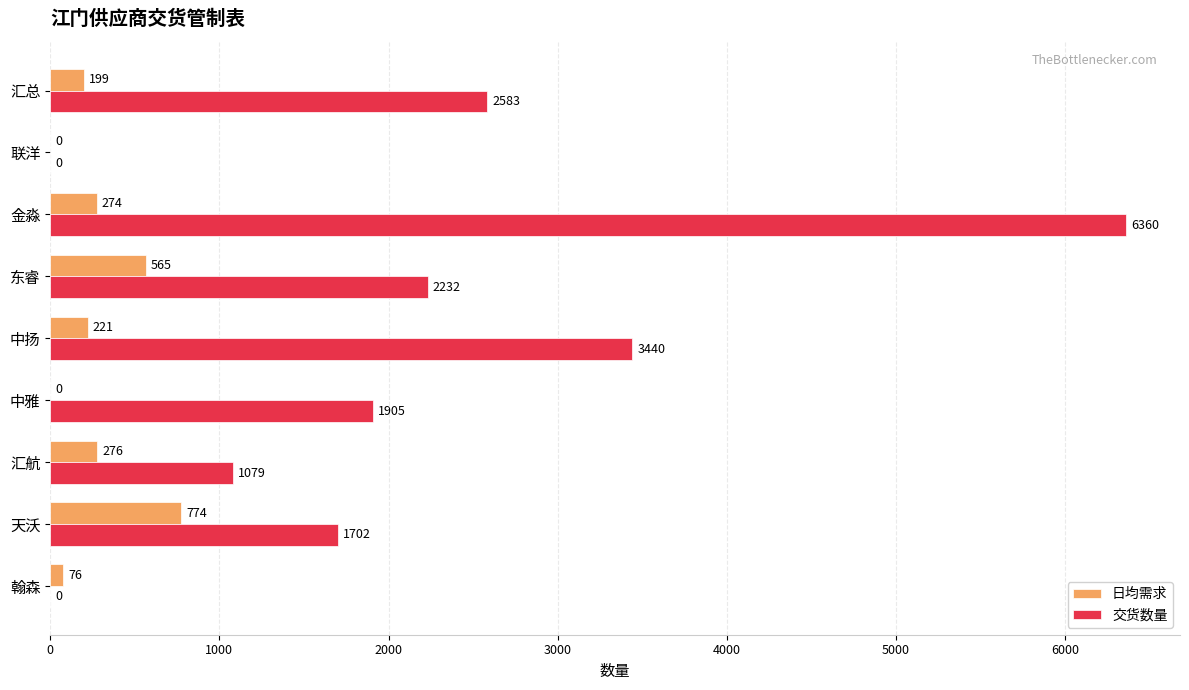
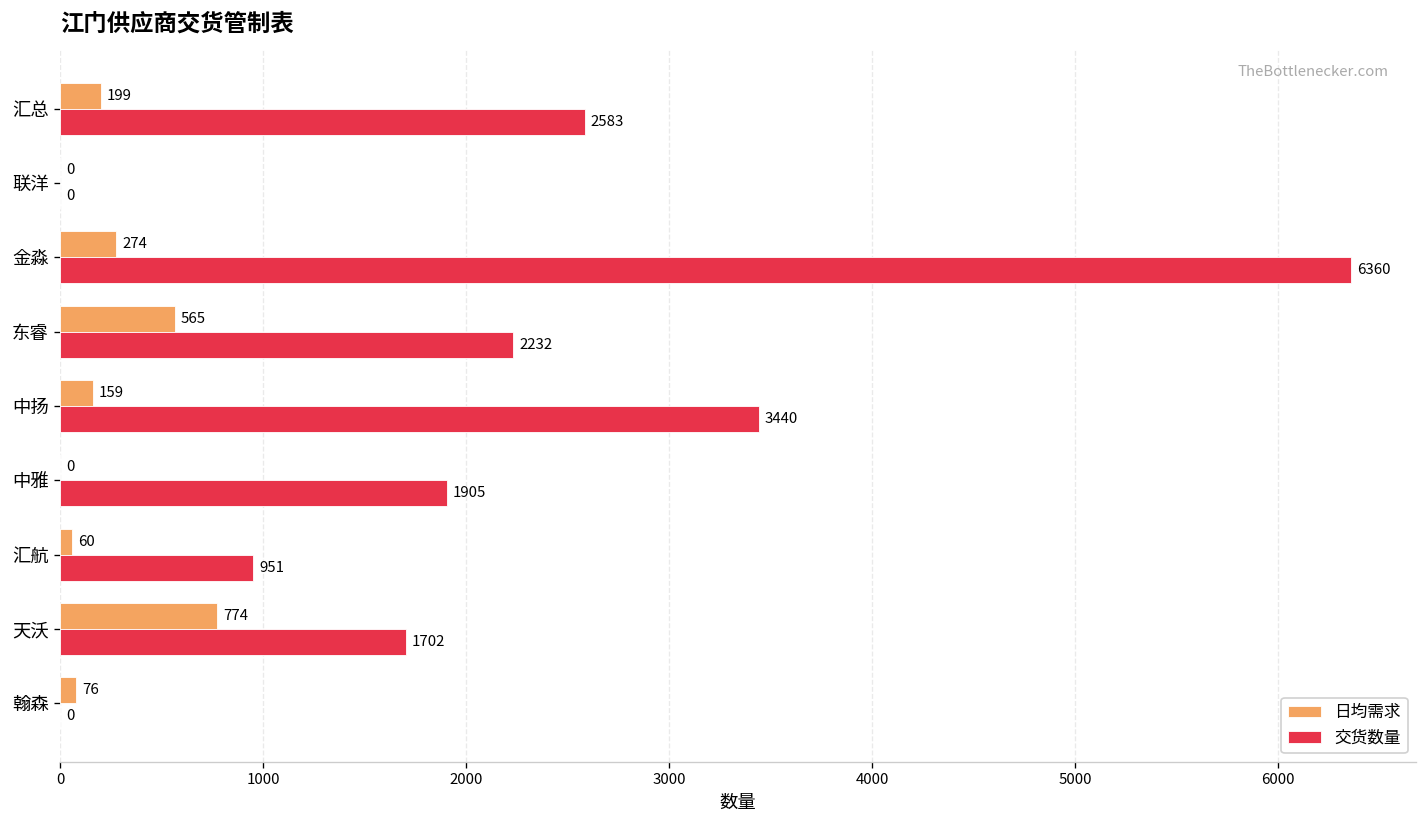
日均需求, 中扬: 221 -> 159
日均需求, 汇航: 276 -> 60
交货数量, 汇航: 1079 -> 951
